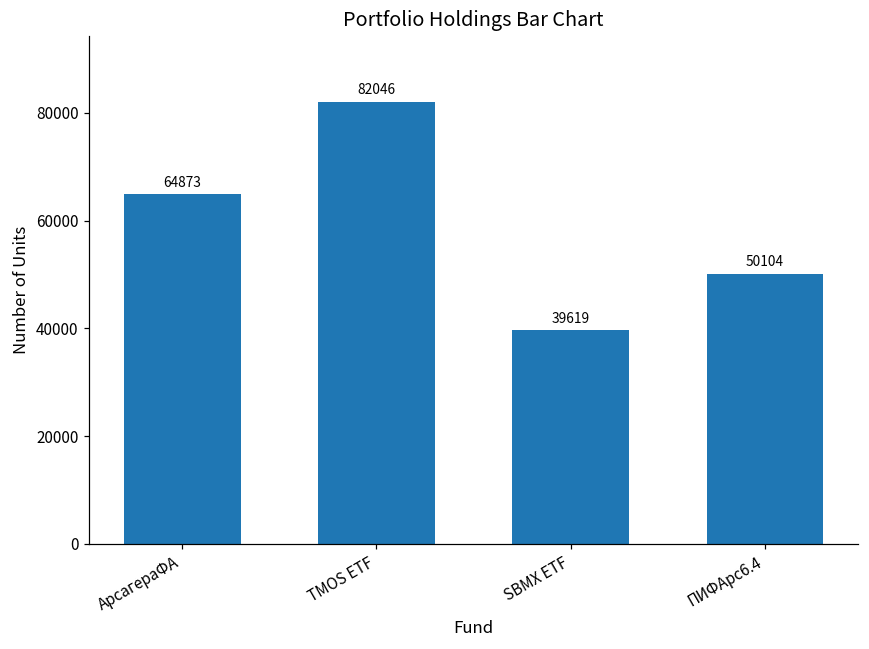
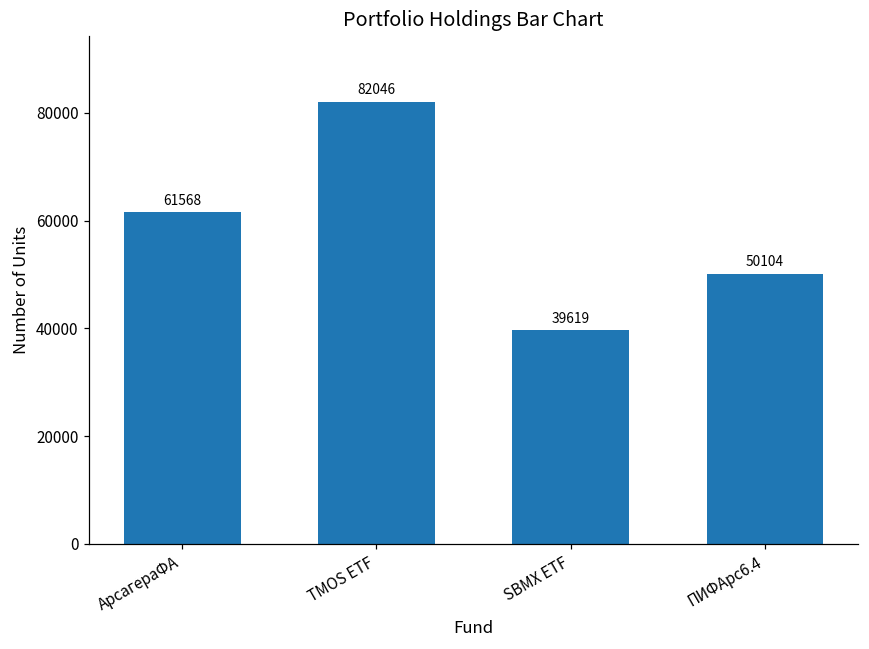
АрсагераФА: 64873 -> 61568
